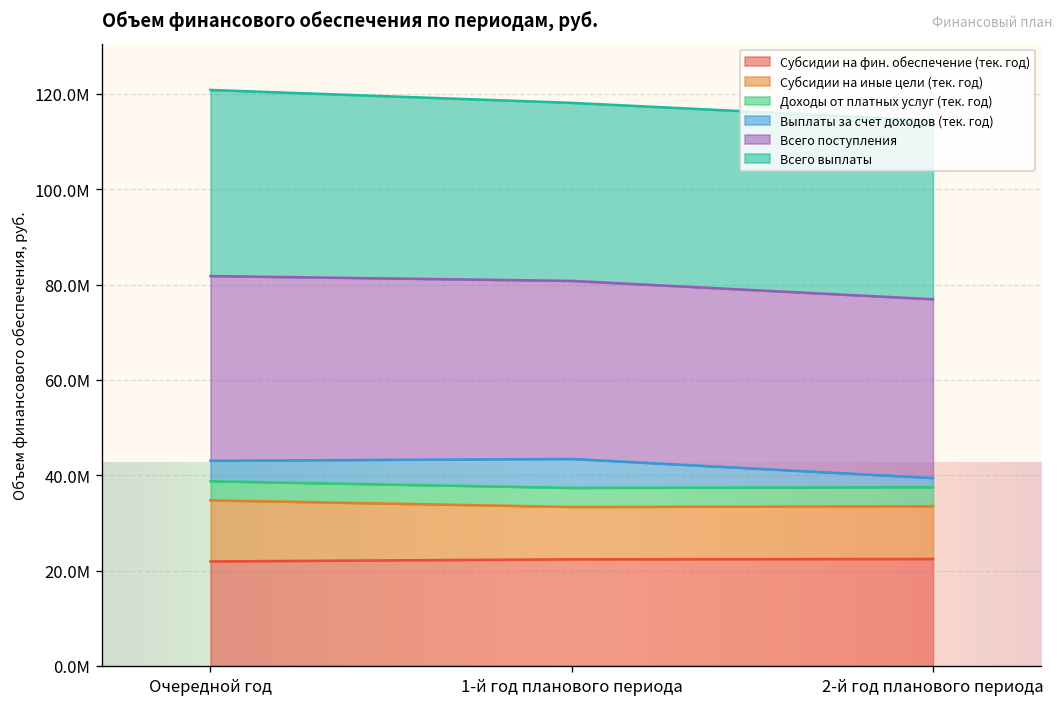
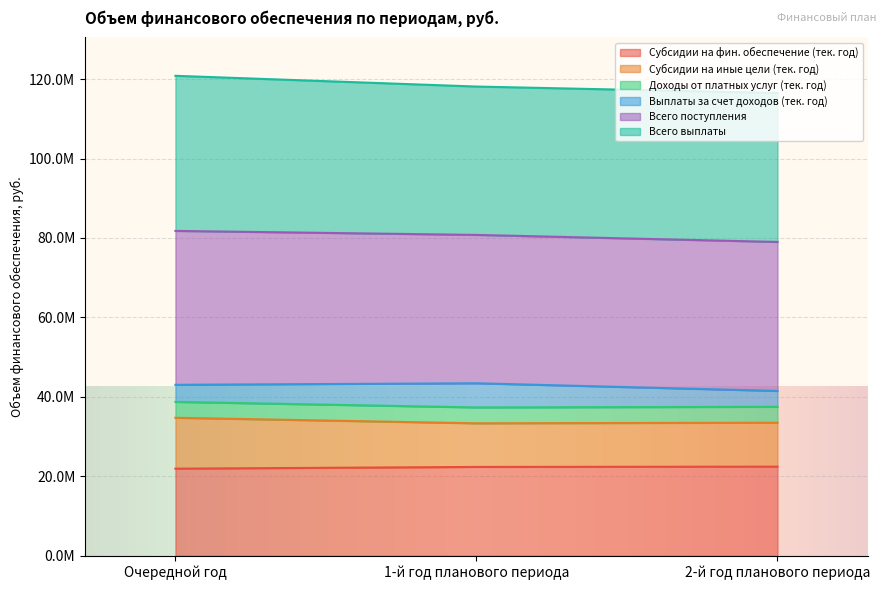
Выплаты за счет доходов (тек. год), 2-й год планового периода: 2000000 -> 4000000
